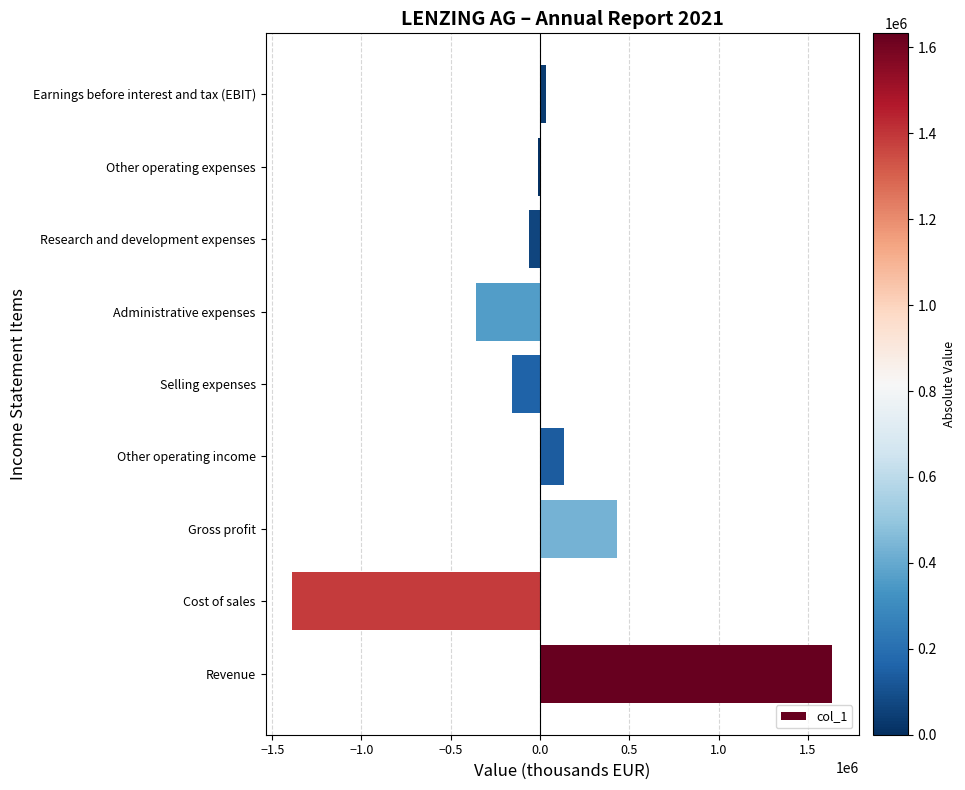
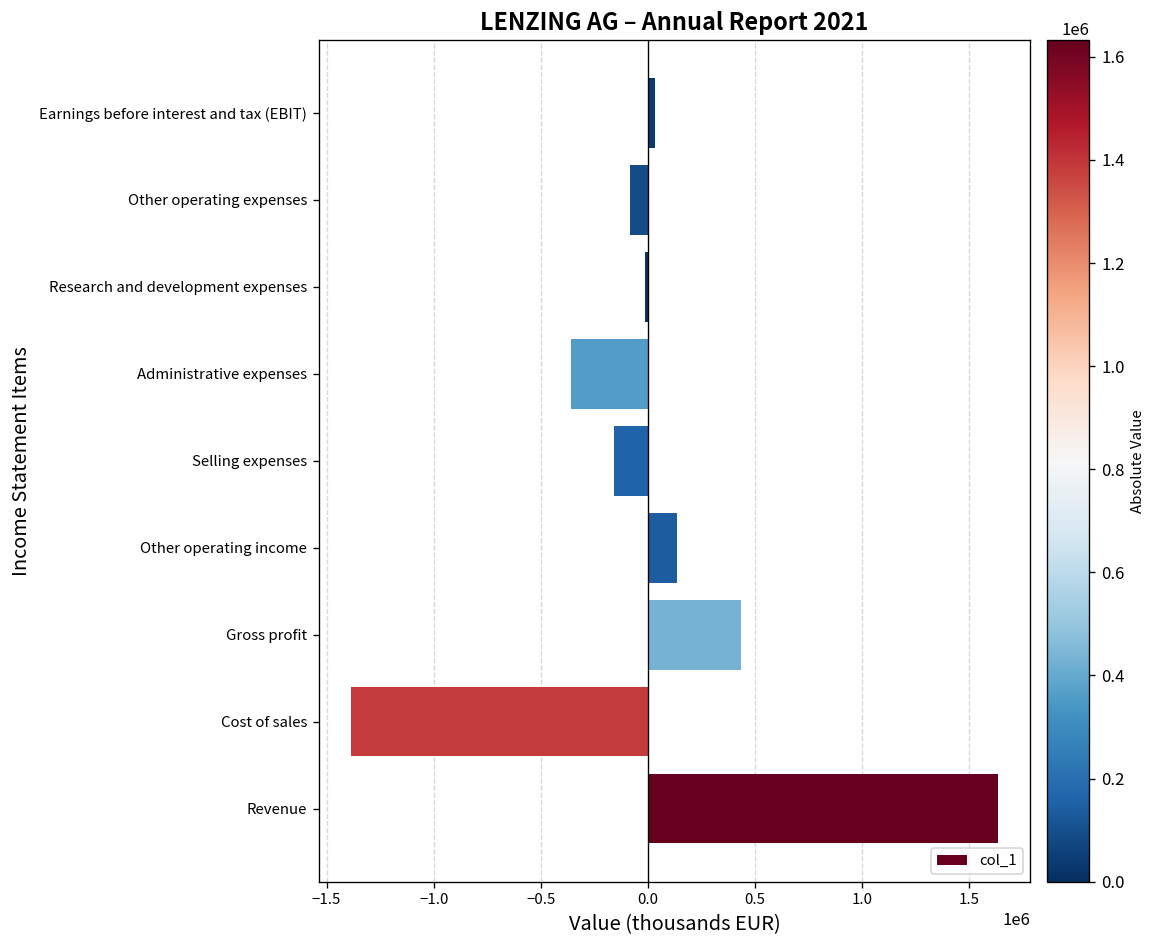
Other operating expenses: -10000 -> -90000
Research and development expenses: -60000 -> -20000
